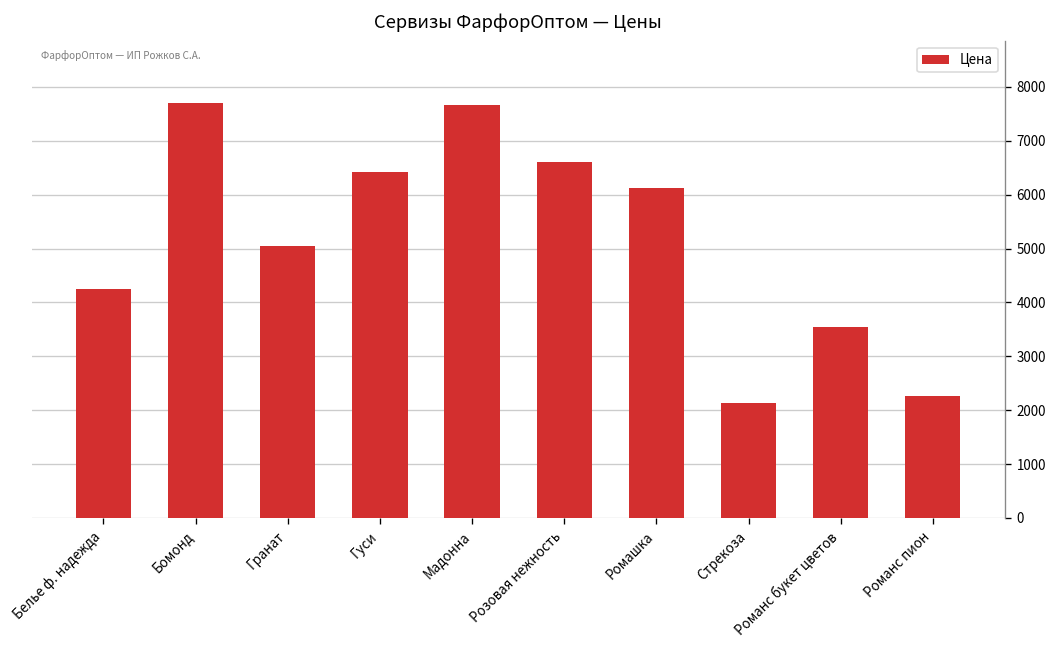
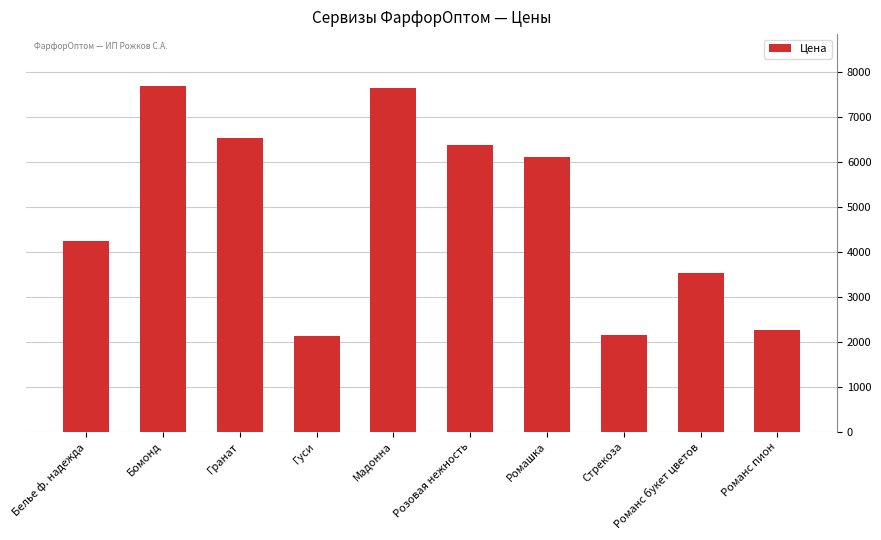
Гранат: 5100 -> 6600
Гуси: 6400 -> 2100
Розовая нежность: 6600 -> 6400
